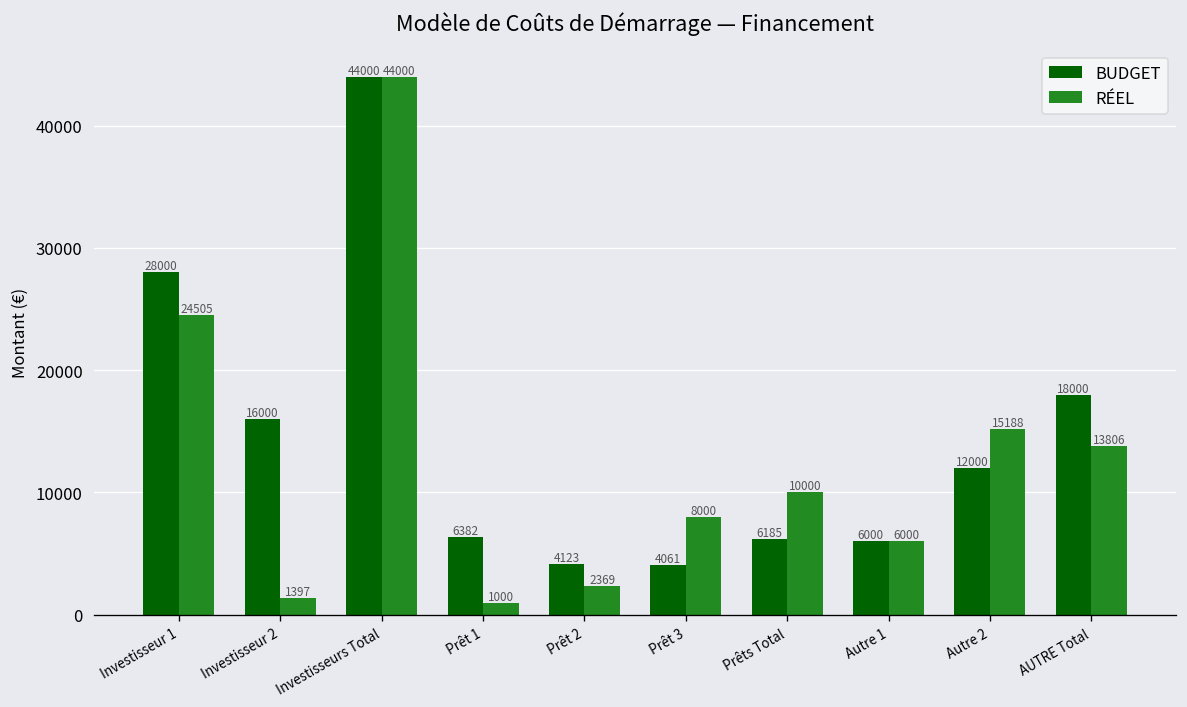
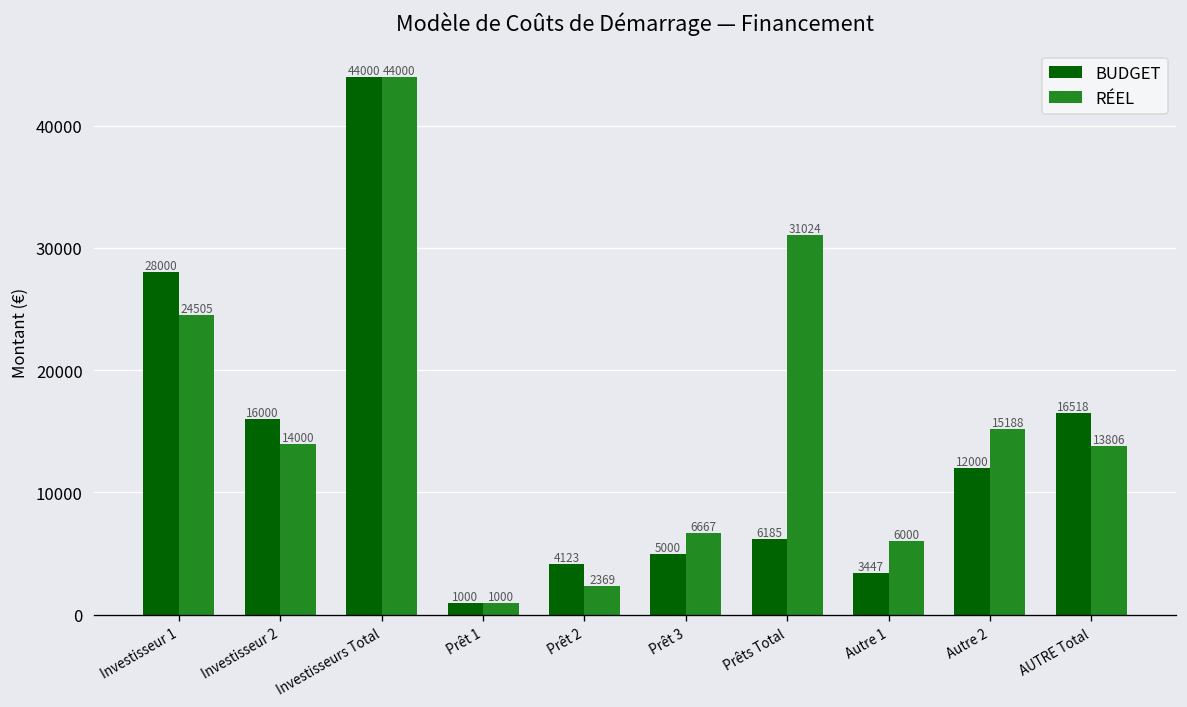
RÉEL, Investisseur 2: 1397 -> 14000
BUDGET, Prêt 1: 6382 -> 1000
BUDGET, Prêt 3: 4061 -> 5000
RÉEL, Prêt 3: 8000 -> 6667
RÉEL, Prêts Total: 10000 -> 31024
BUDGET, Autre 1: 6000 -> 3447
BUDGET, AUTRE Total: 18000 -> 16518
